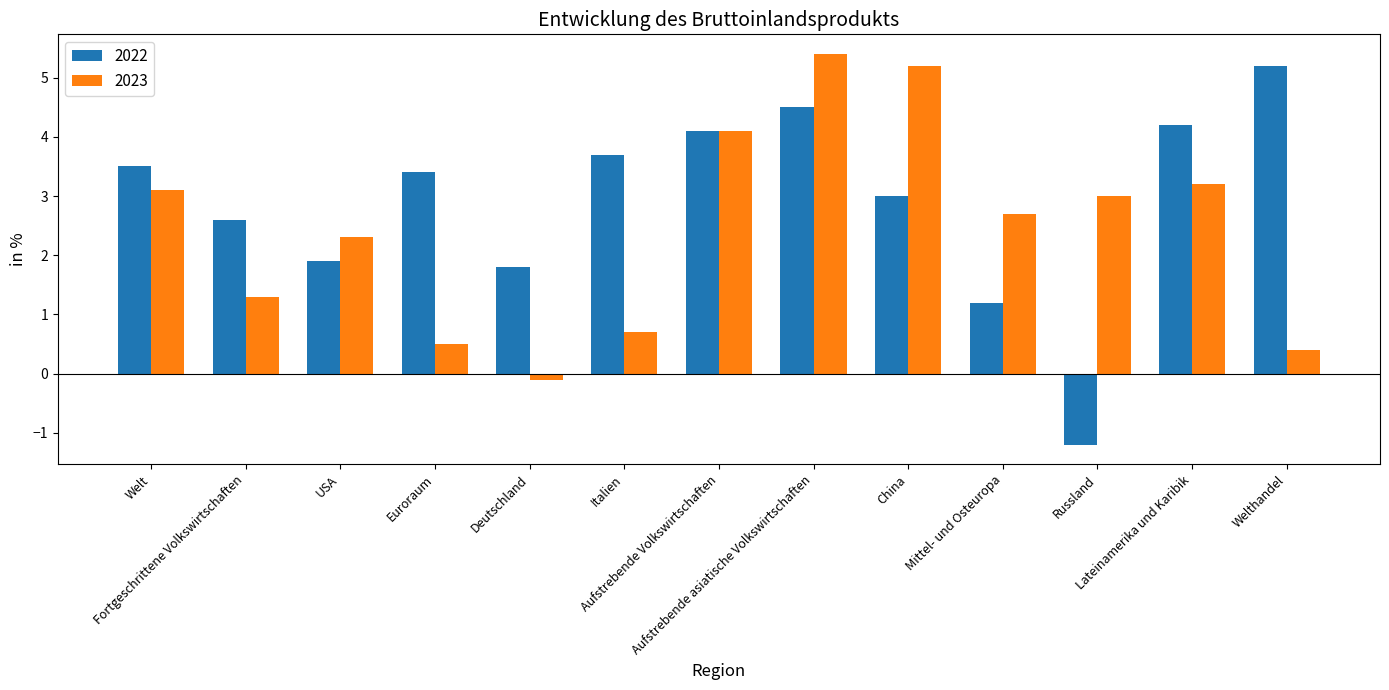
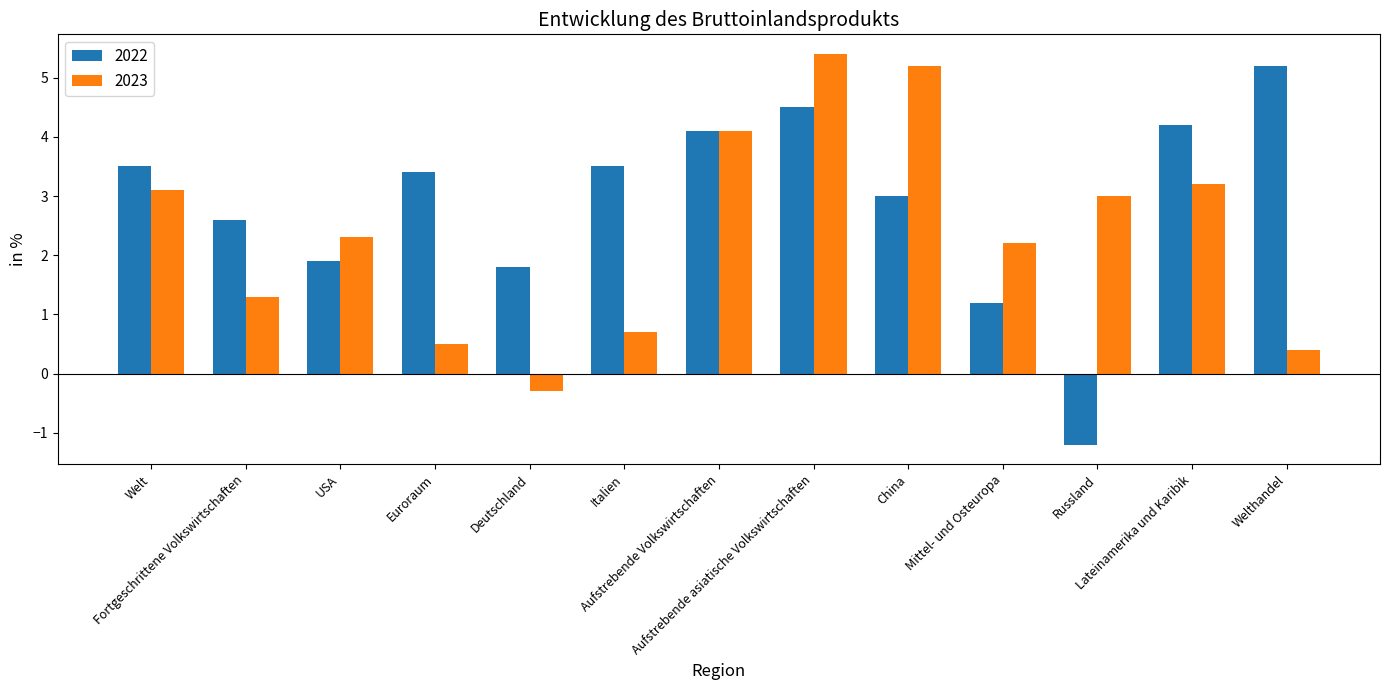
2023, Deutschland: -0.1 -> -0.3
2022, Italien: 3.7 -> 3.5
2023, Mittel- und Osteuropa: 2.7 -> 2.2
